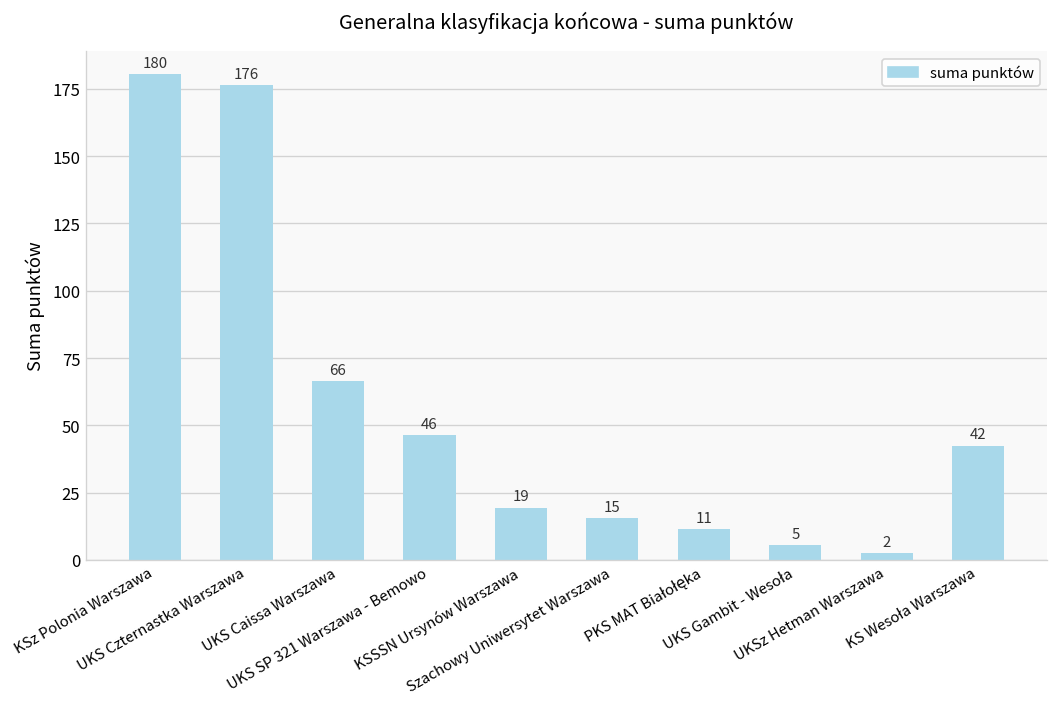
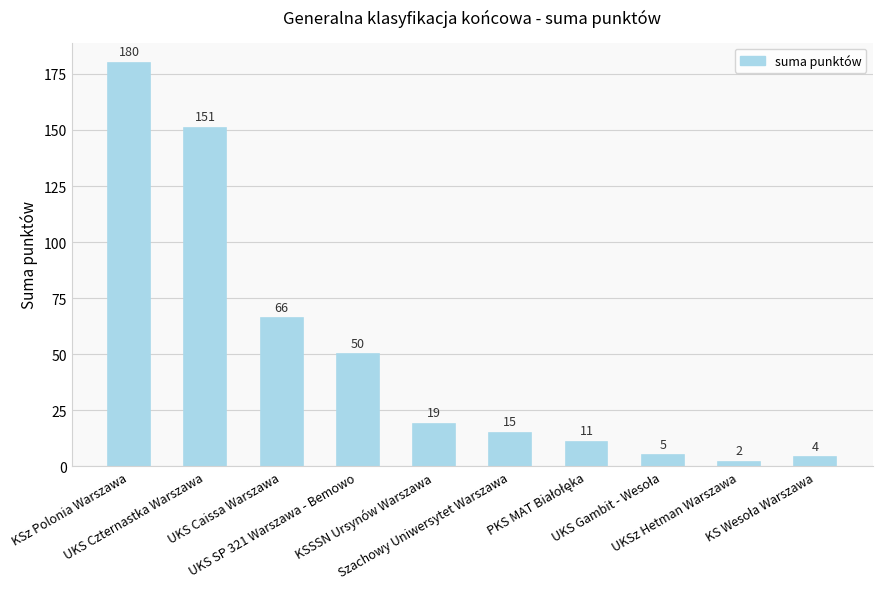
UKS Czternastka Warszawa: 176 -> 151
UKS SP 321 Warszawa - Bemowo: 46 -> 50
KS Wesoła Warszawa: 42 -> 4
